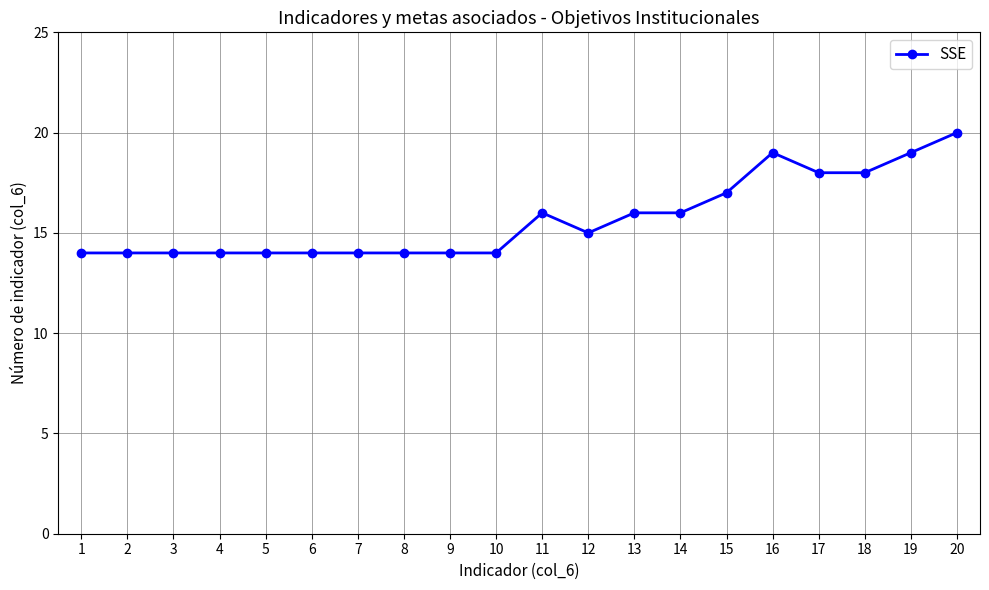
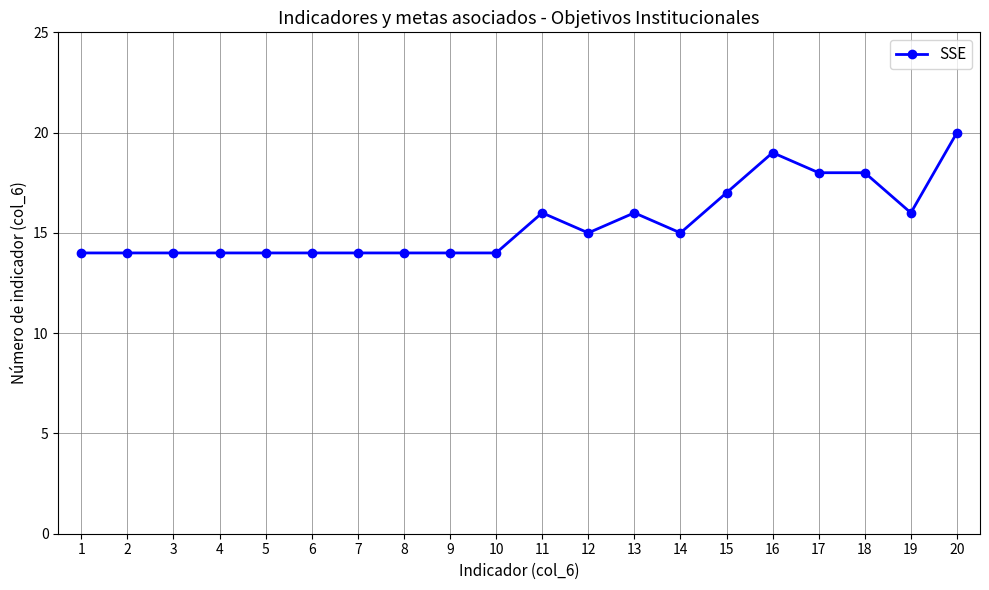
14: 16 -> 15
19: 19 -> 16
